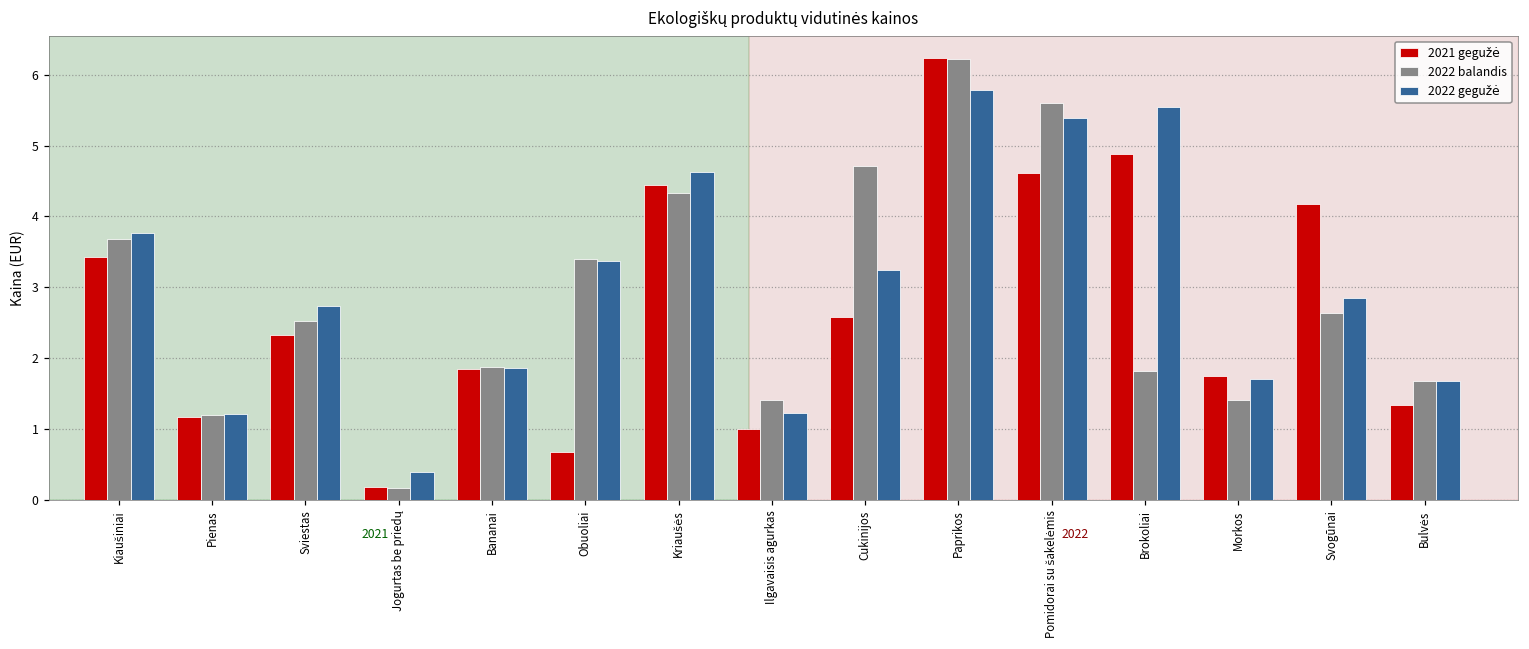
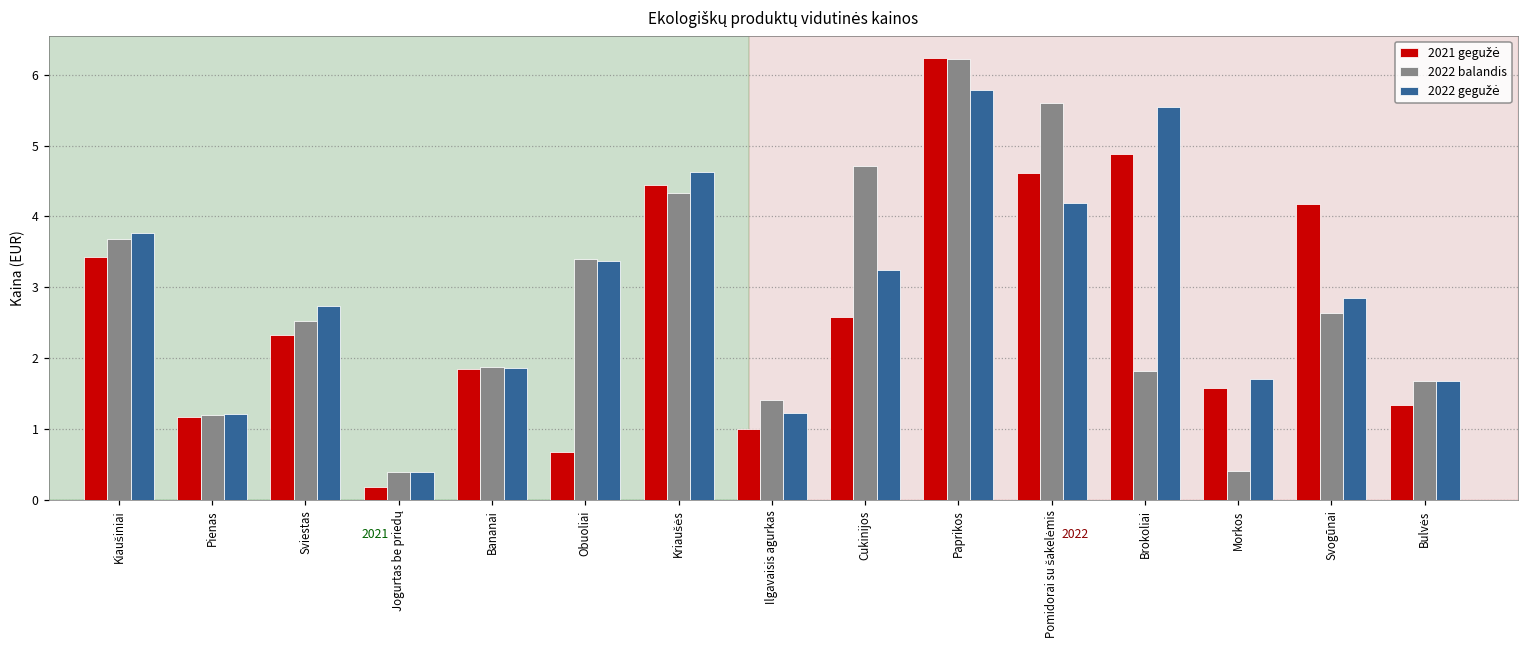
2022 balandis, Jogurtas be priedų: 0.2 -> 0.4
2022 gegužė, Pomidorai su šakelėmis: 5.4 -> 4.2
2021 gegužė, Morkos: 1.8 -> 1.6
2022 balandis, Morkos: 1.4 -> 0.4
